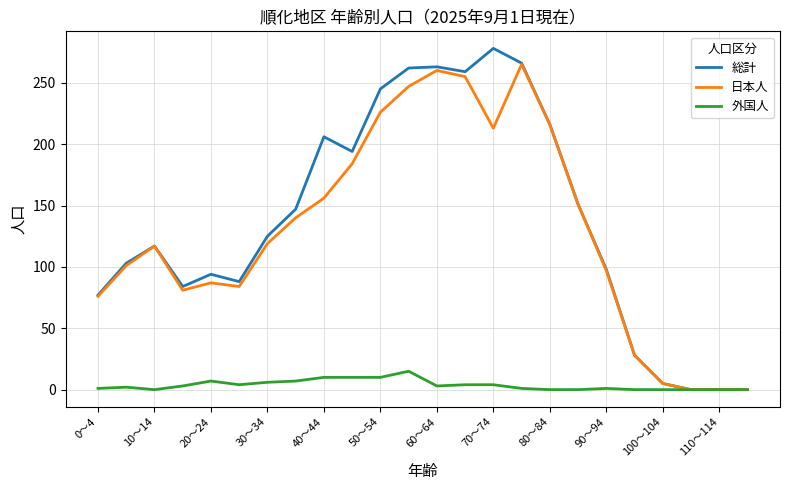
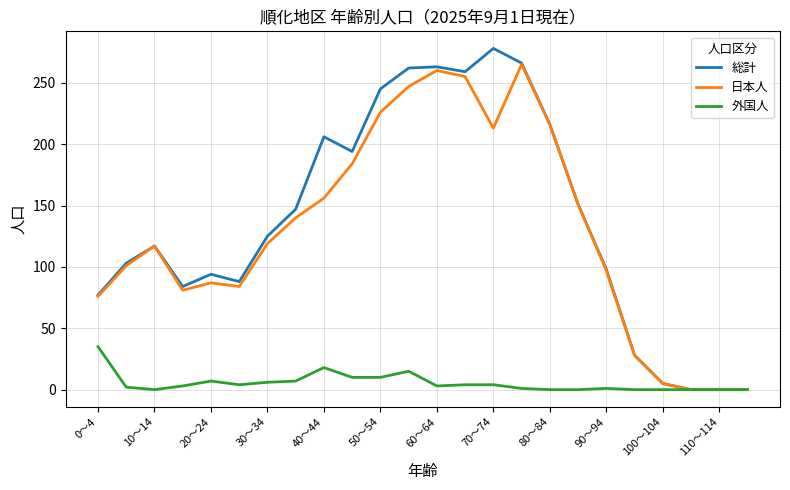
外国人, 0～4: 1 -> 35
外国人, 40～44: 10 -> 18
